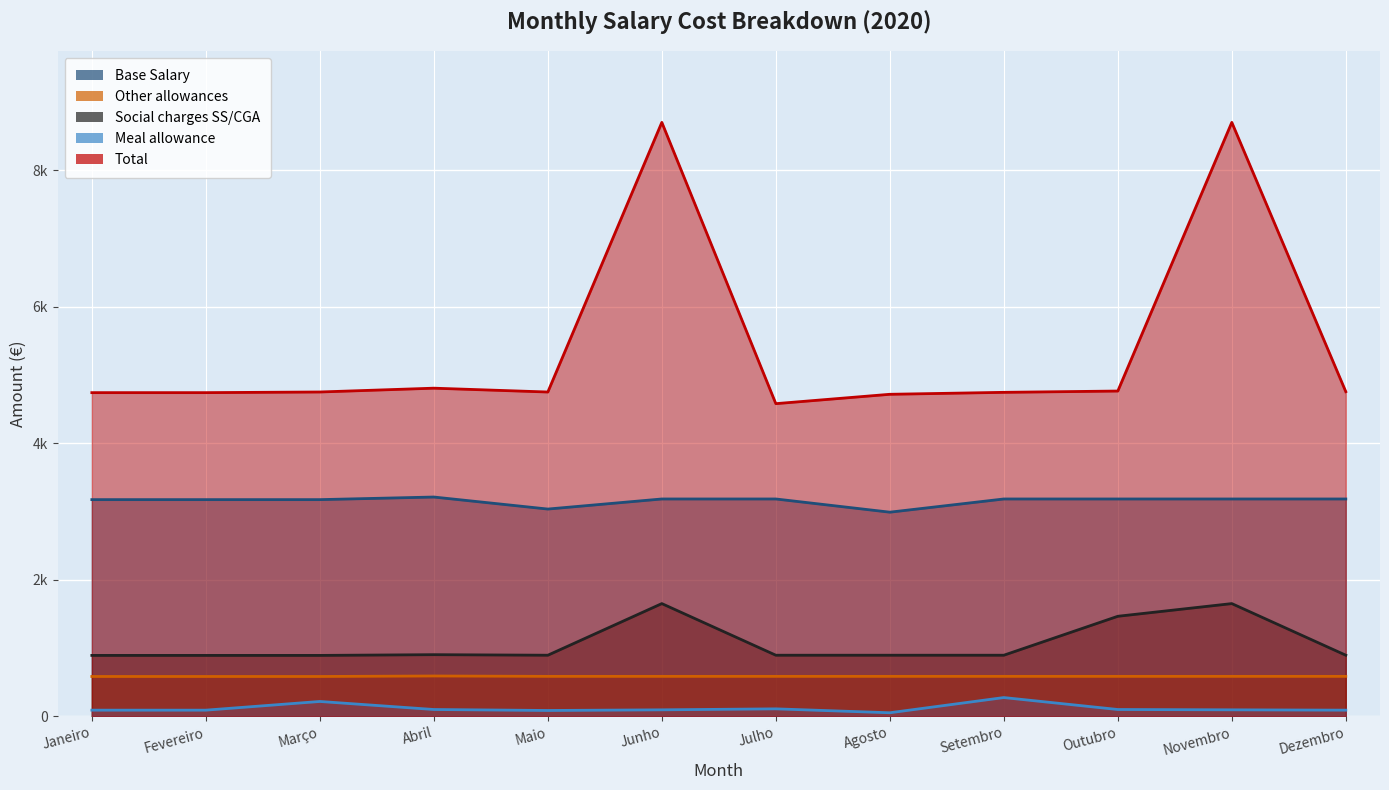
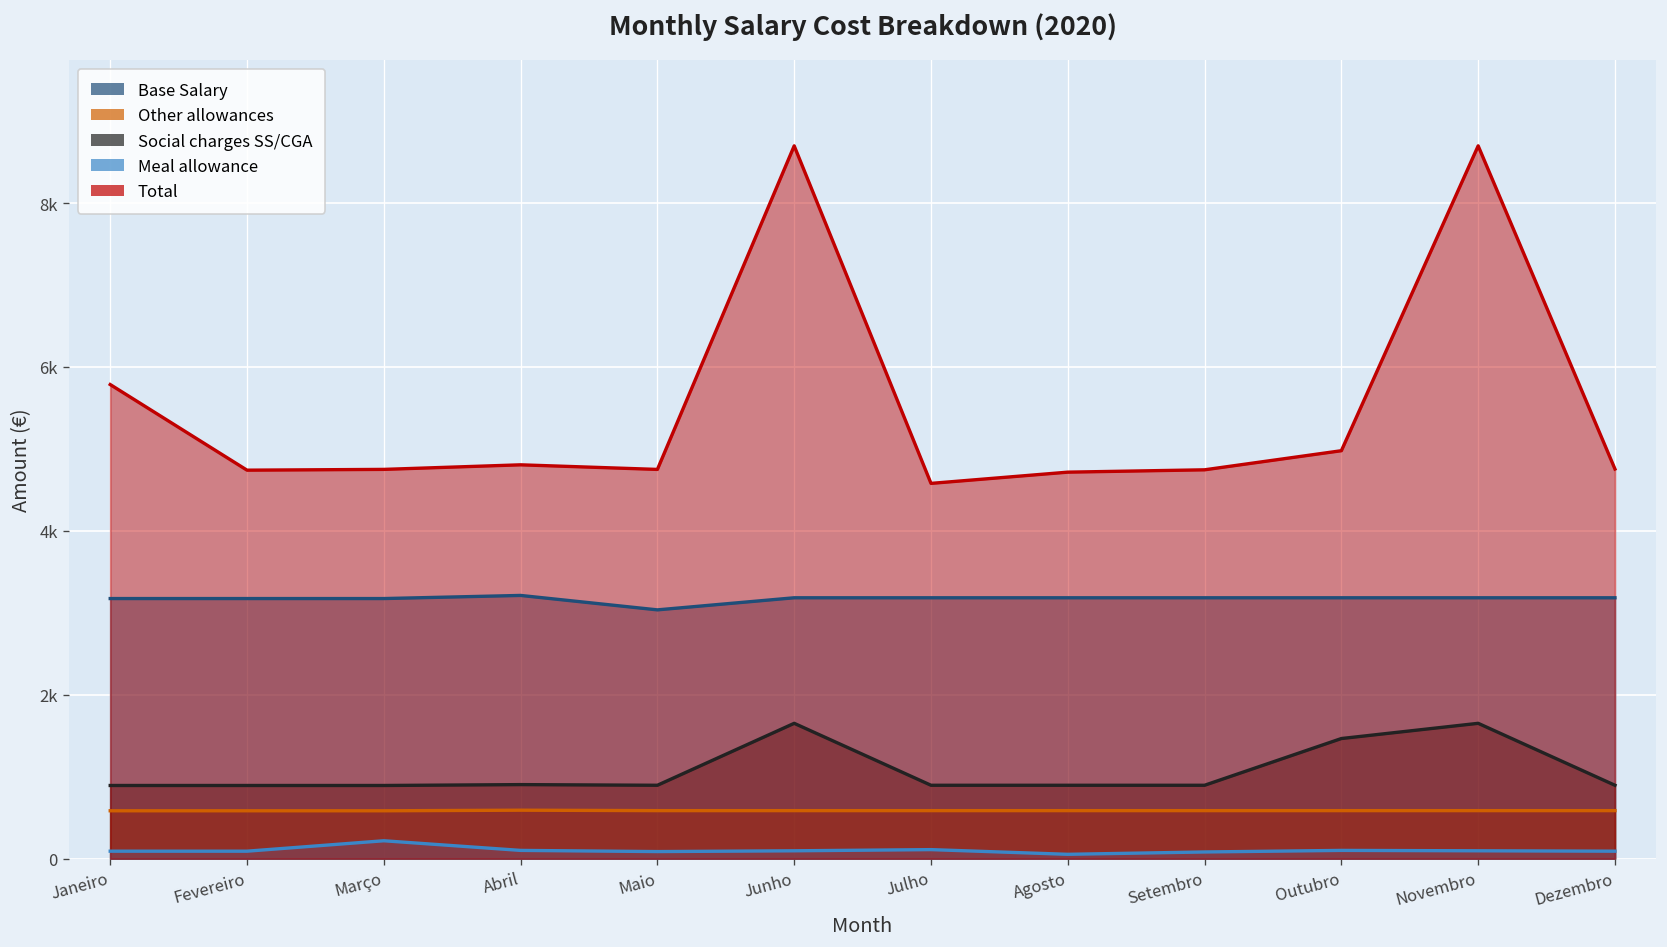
Total, Janeiro: 4700 -> 5800
Base Salary, Agosto: 3000 -> 3200
Meal allowance, Setembro: 300 -> 100
Total, Outubro: 4800 -> 5000
